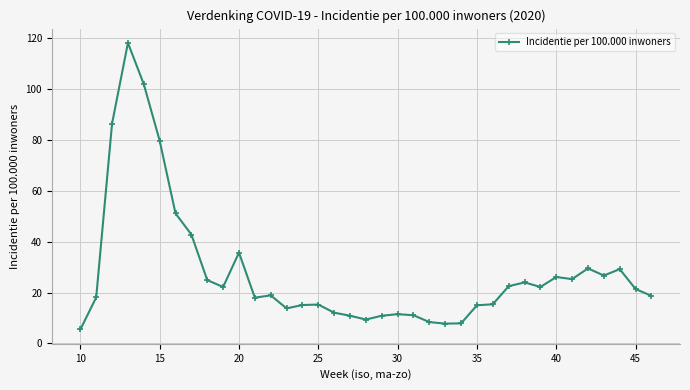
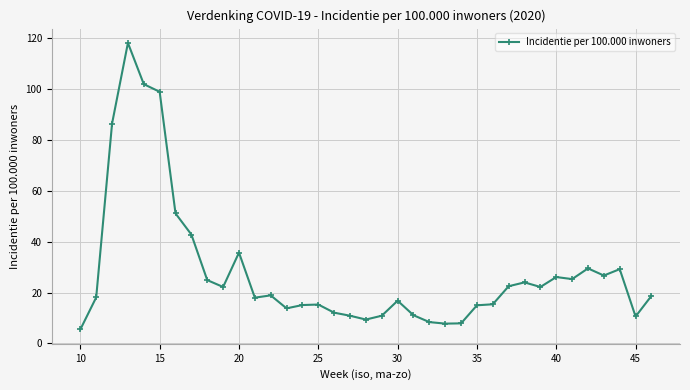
15: 80 -> 99
30: 12 -> 17
45: 21 -> 11
